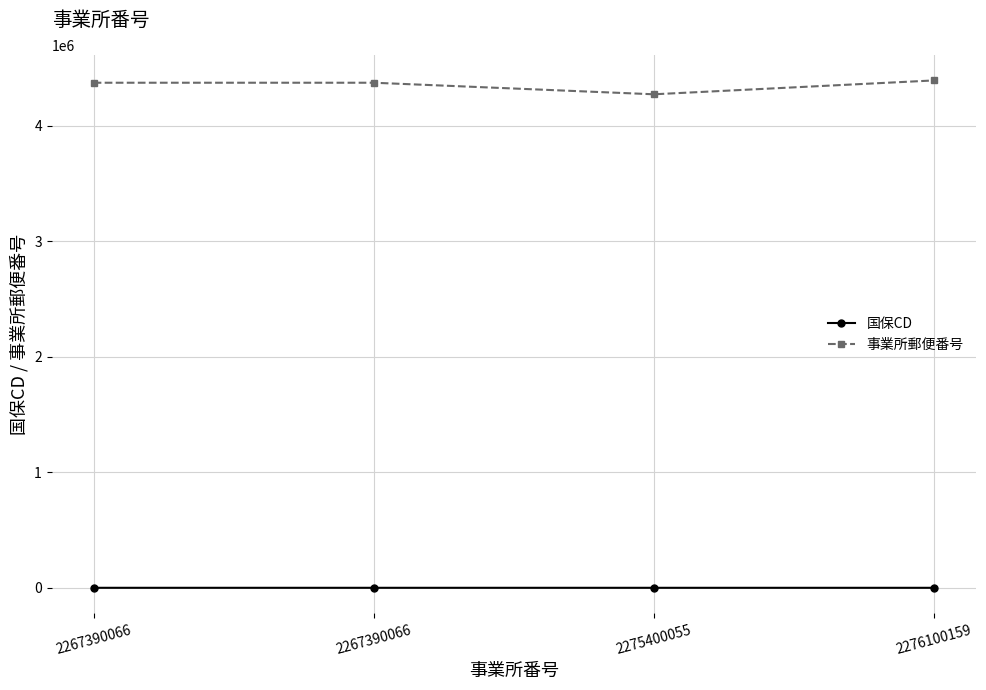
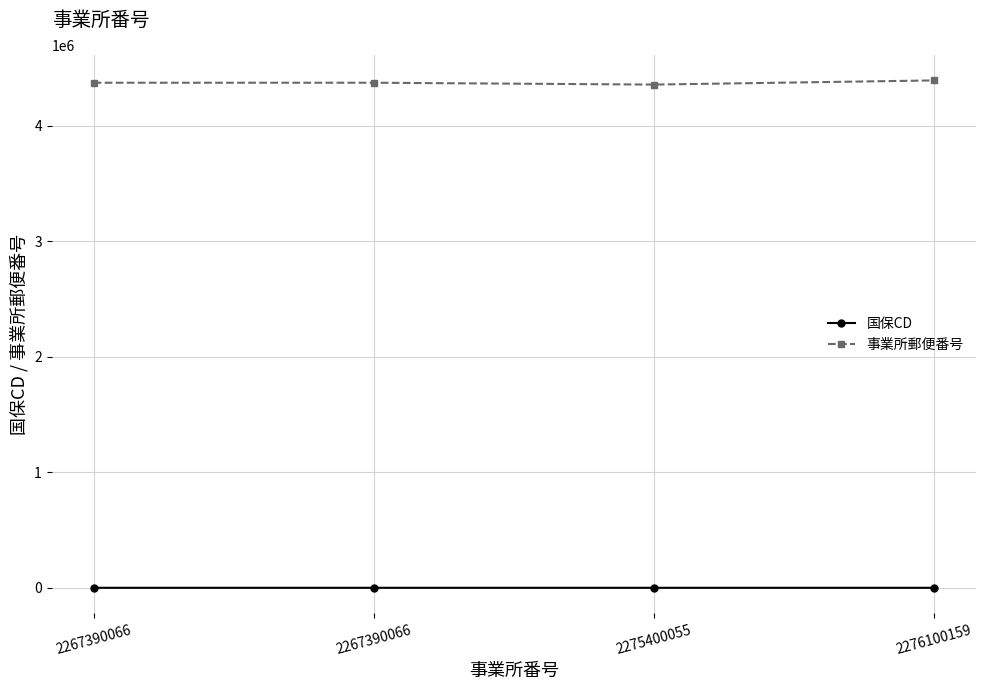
事業所郵便番号, 2275400055: 4270000 -> 4350000
